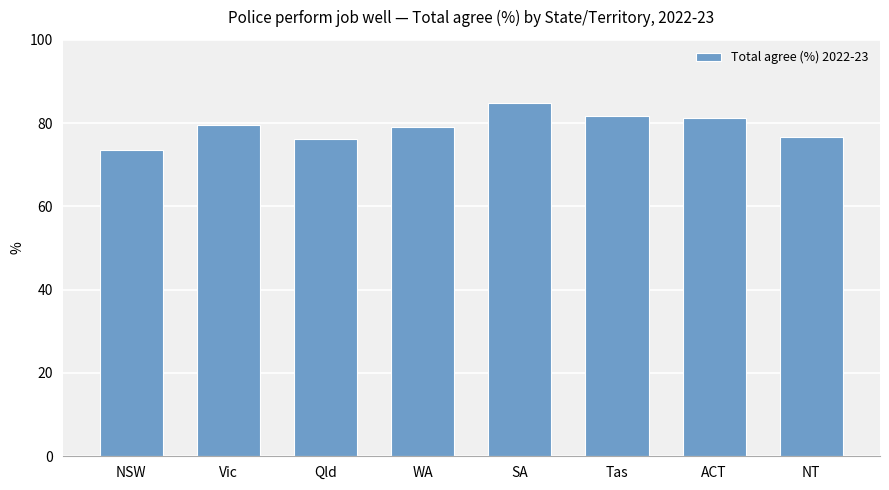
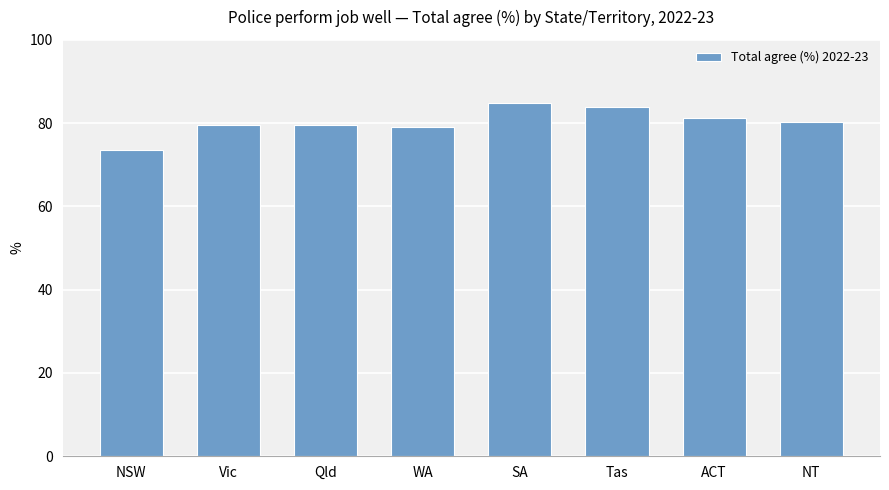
Qld: 76 -> 80
Tas: 82 -> 84
NT: 77 -> 80
